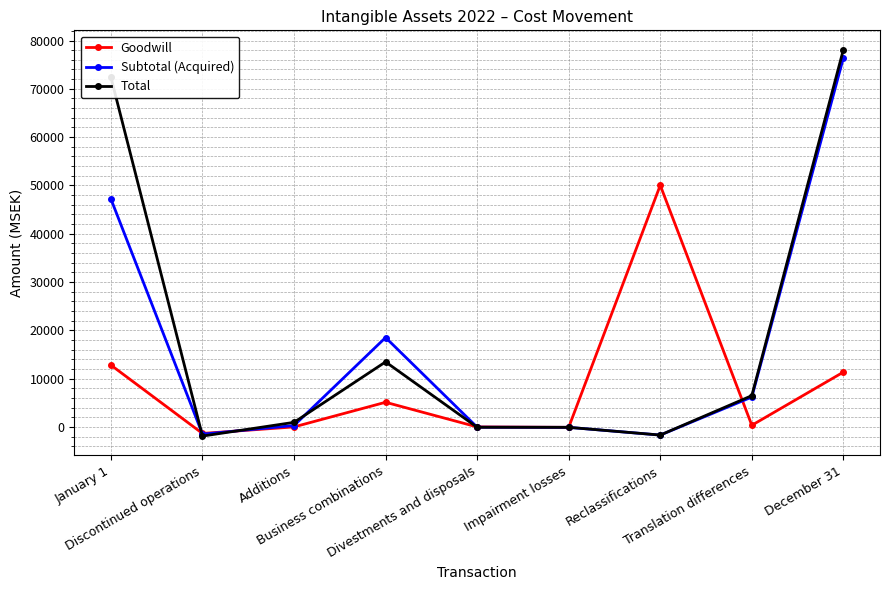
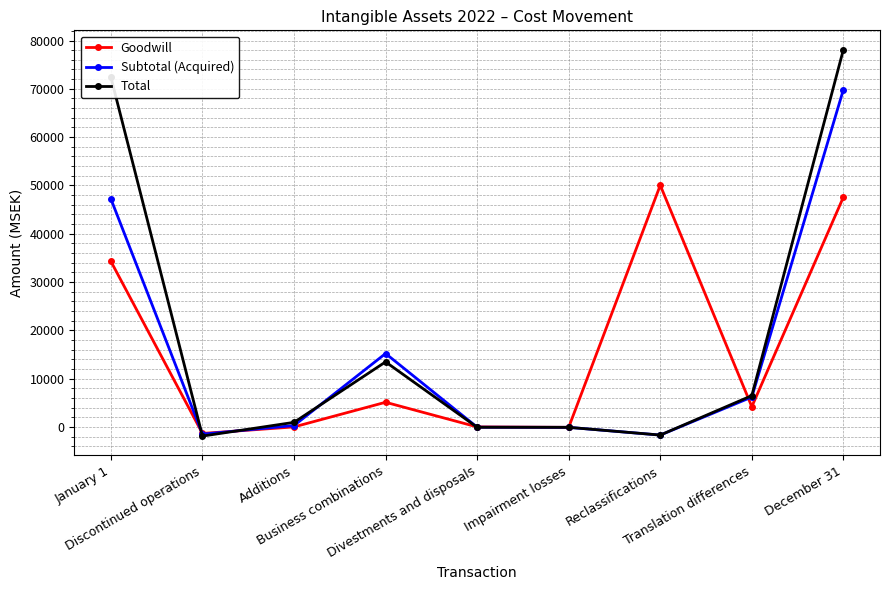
Goodwill, January 1: 13000 -> 34000
Subtotal (Acquired), Business combinations: 19000 -> 15000
Goodwill, Translation differences: 0 -> 4000
Goodwill, December 31: 11000 -> 48000
Subtotal (Acquired), December 31: 76000 -> 70000
